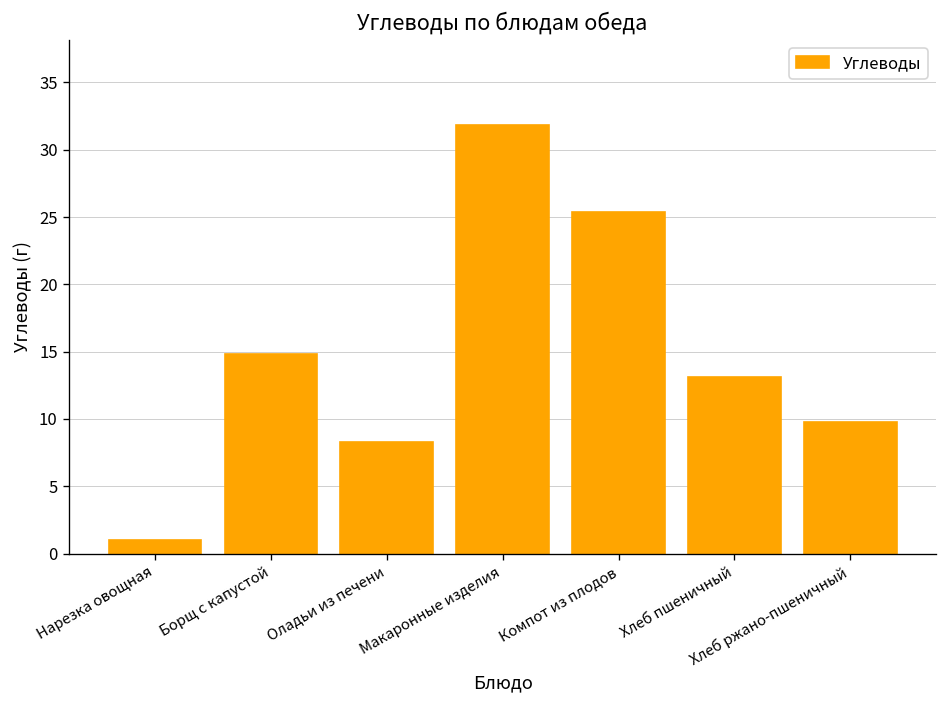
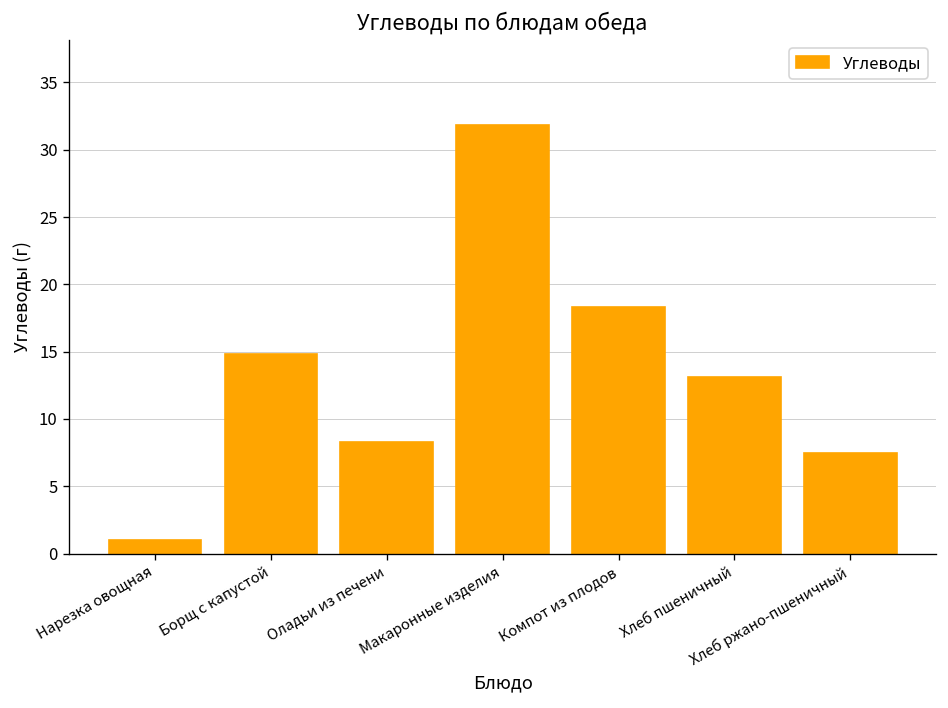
Компот из плодов: 25.4 -> 18.3
Хлеб ржано-пшеничный: 9.8 -> 7.5
